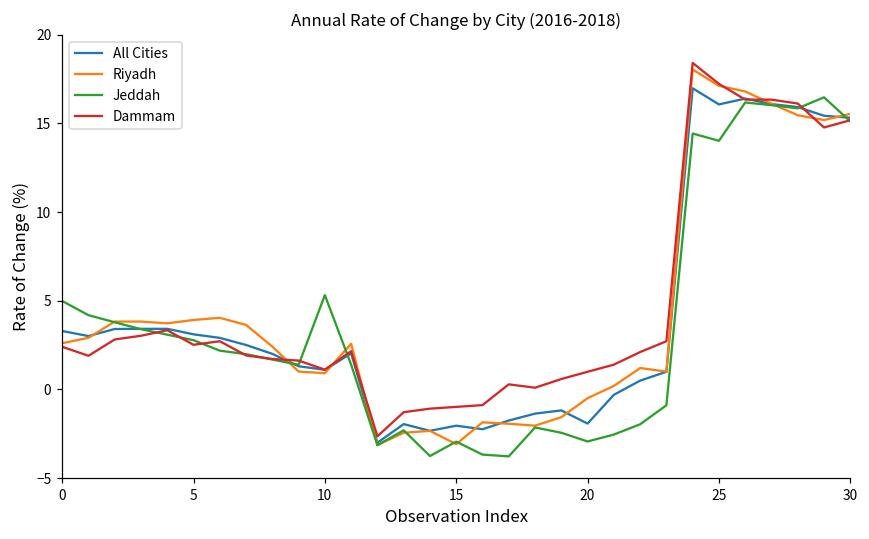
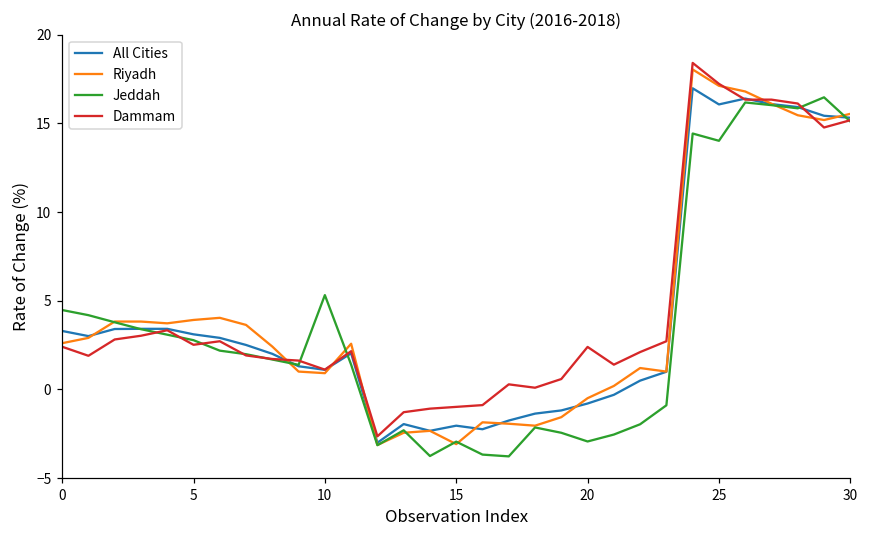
Jeddah, 0: 5.0 -> 4.5
All Cities, 20: -1.9 -> -0.8
Dammam, 20: 1.0 -> 2.4
